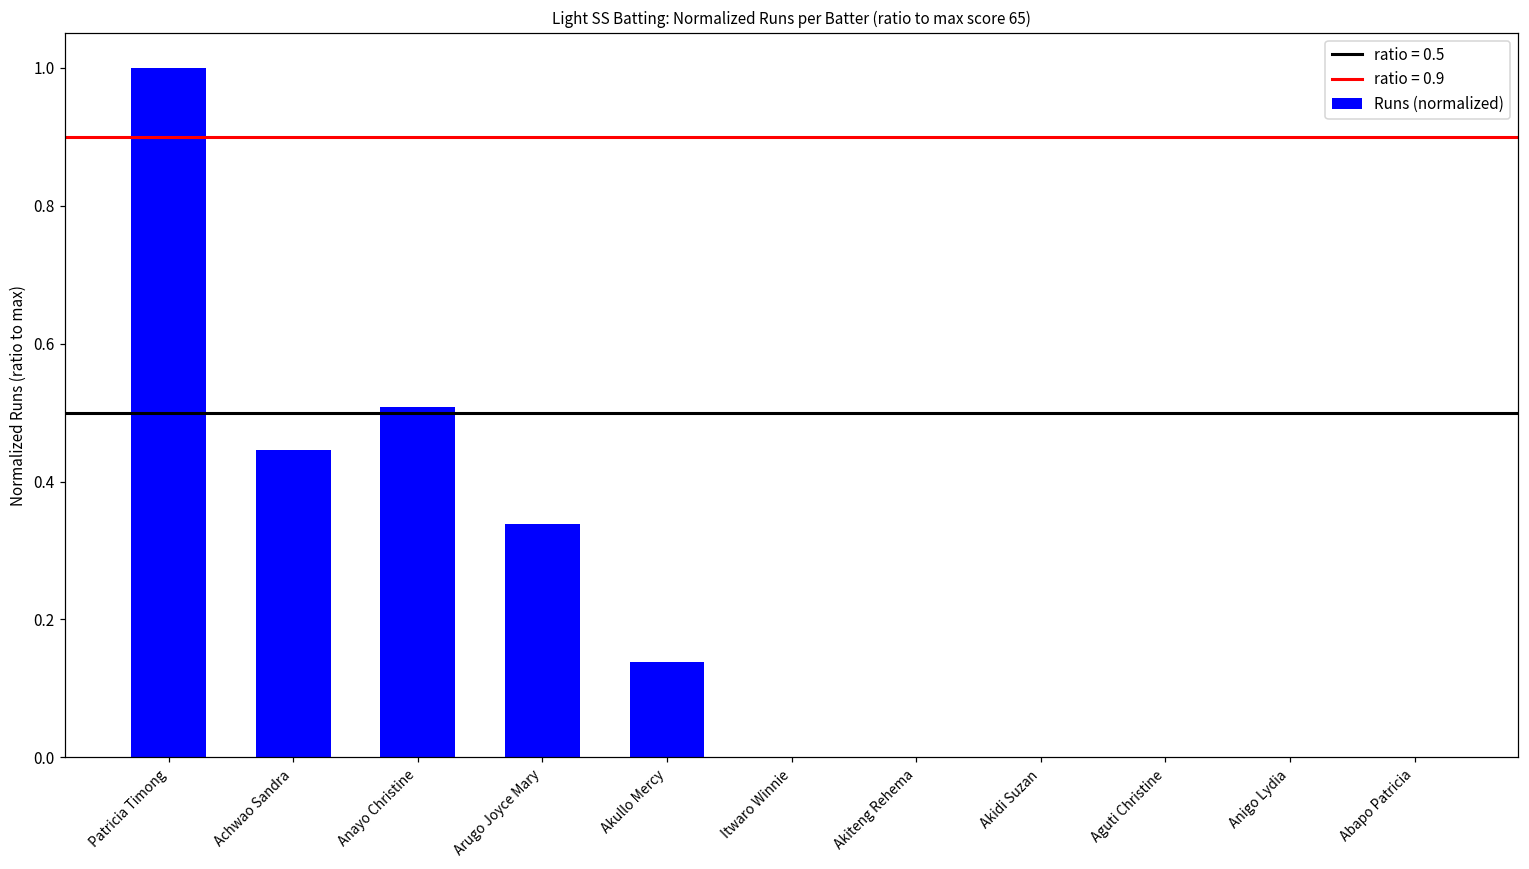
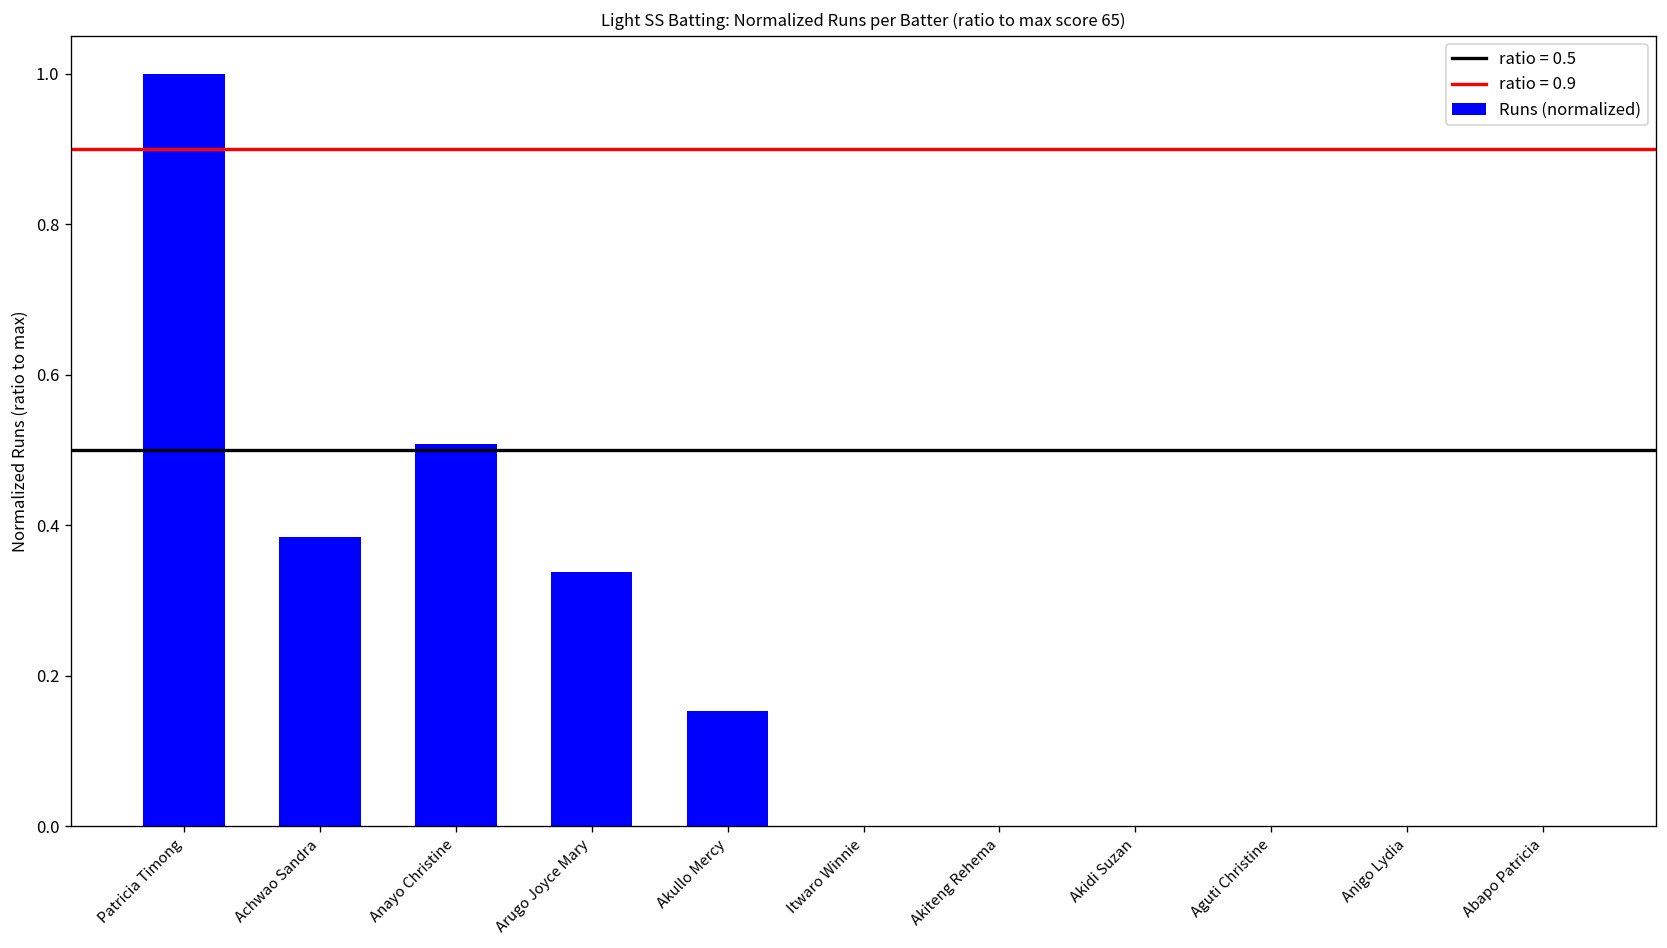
Achwao Sandra: 0.45 -> 0.38
Akullo Mercy: 0.14 -> 0.15
